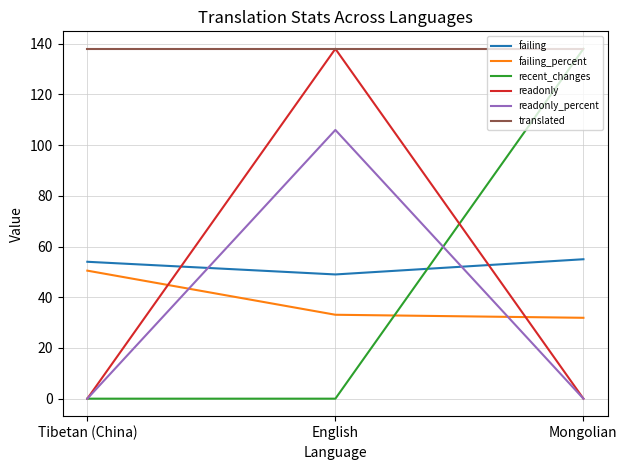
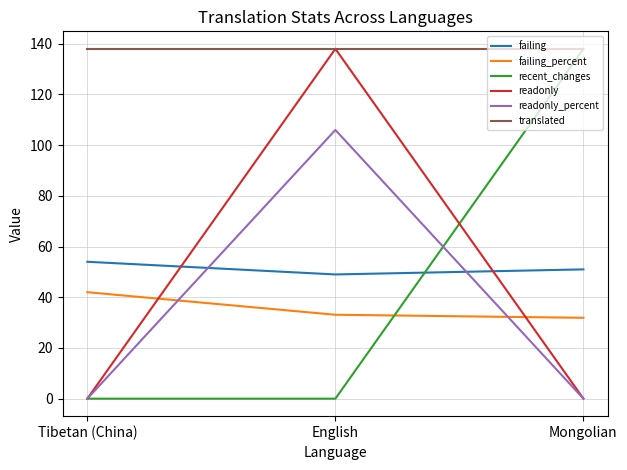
failing_percent, Tibetan (China): 51 -> 42
failing, Mongolian: 55 -> 51
